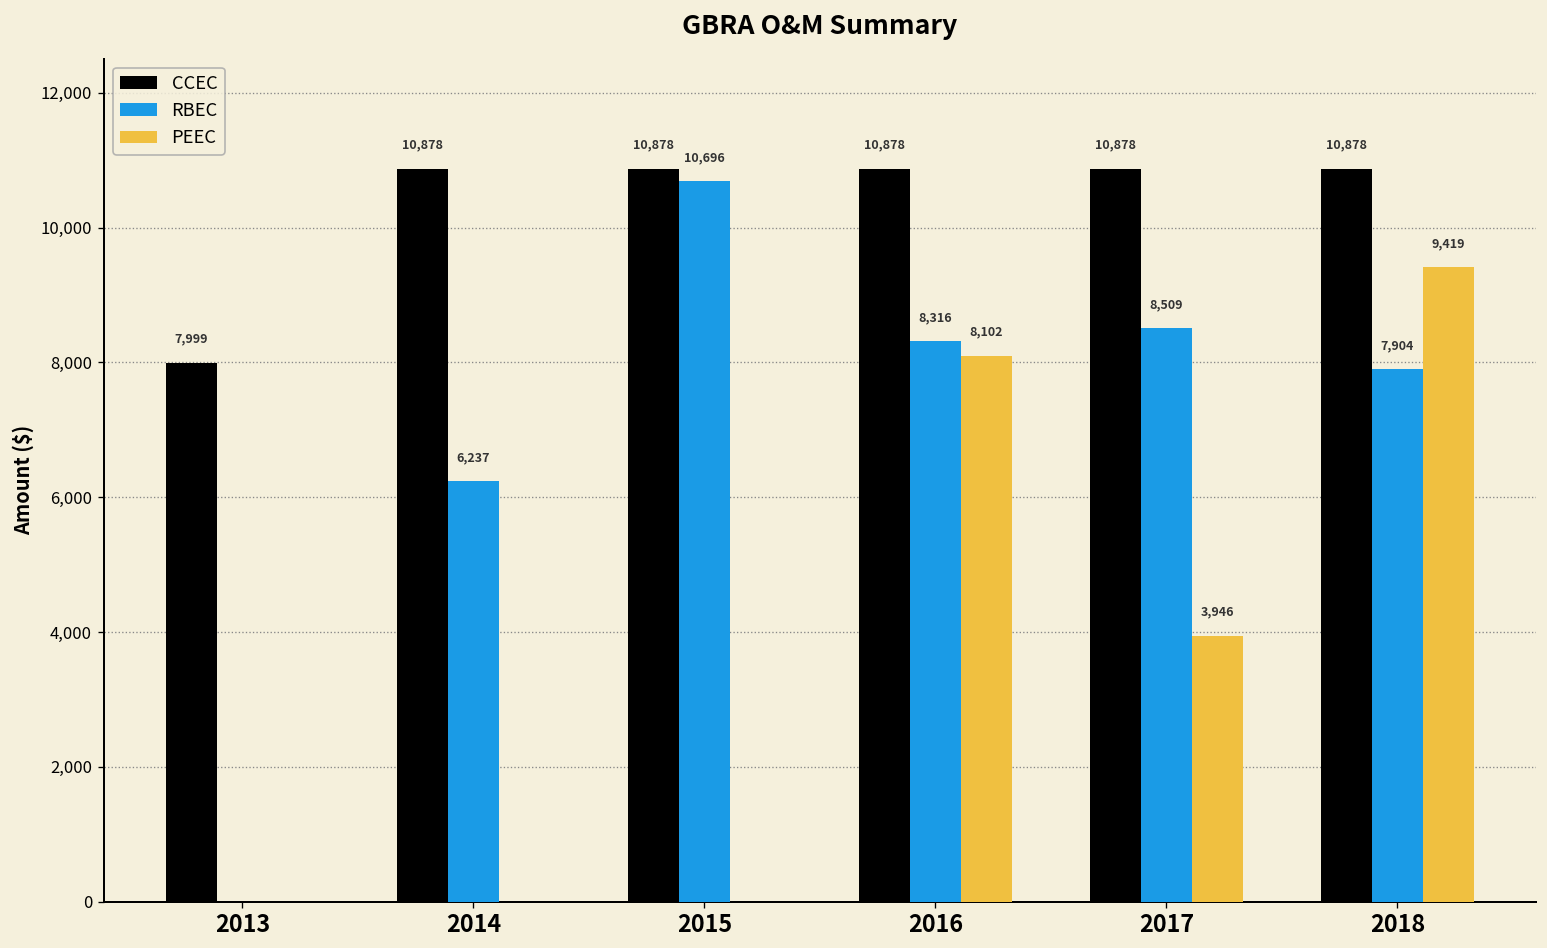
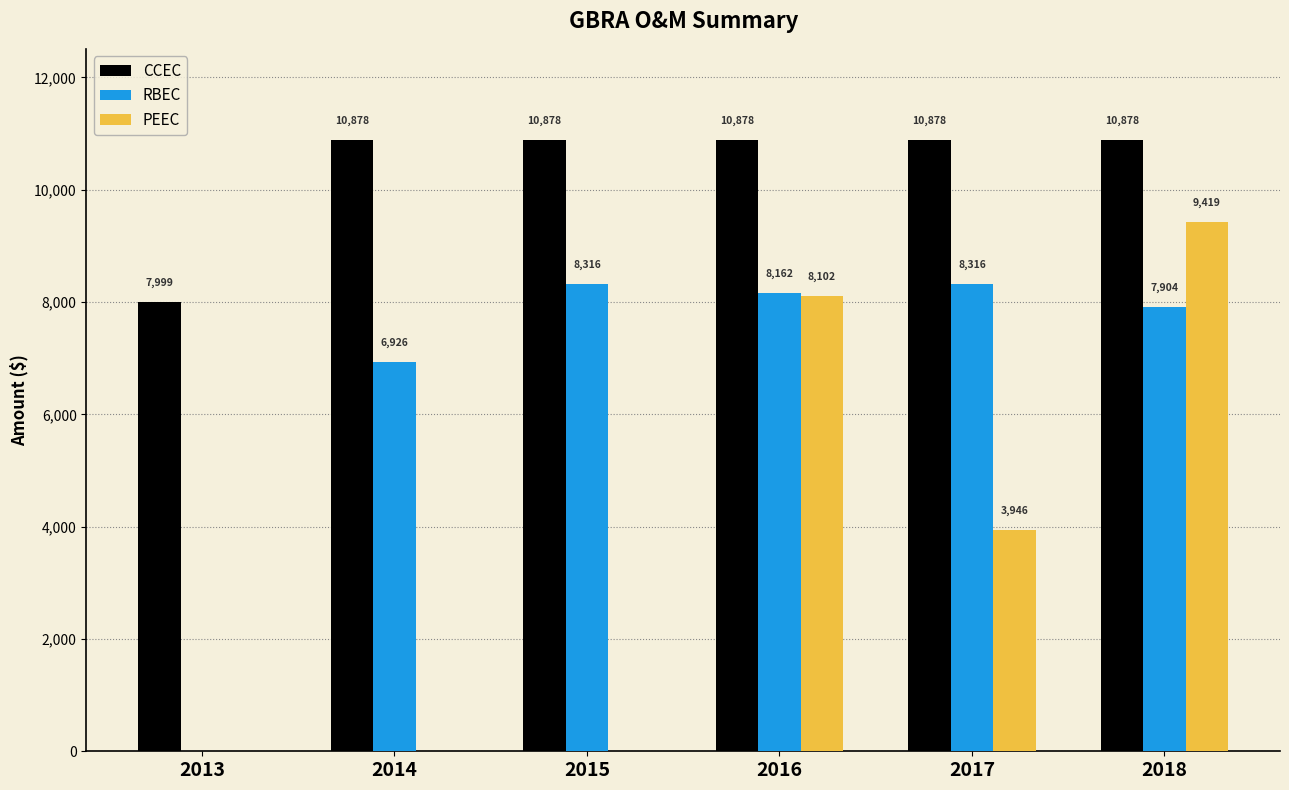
RBEC, 2014: 6,237 -> 6,926
RBEC, 2015: 10,696 -> 8,316
RBEC, 2016: 8,316 -> 8,162
RBEC, 2017: 8,509 -> 8,316
